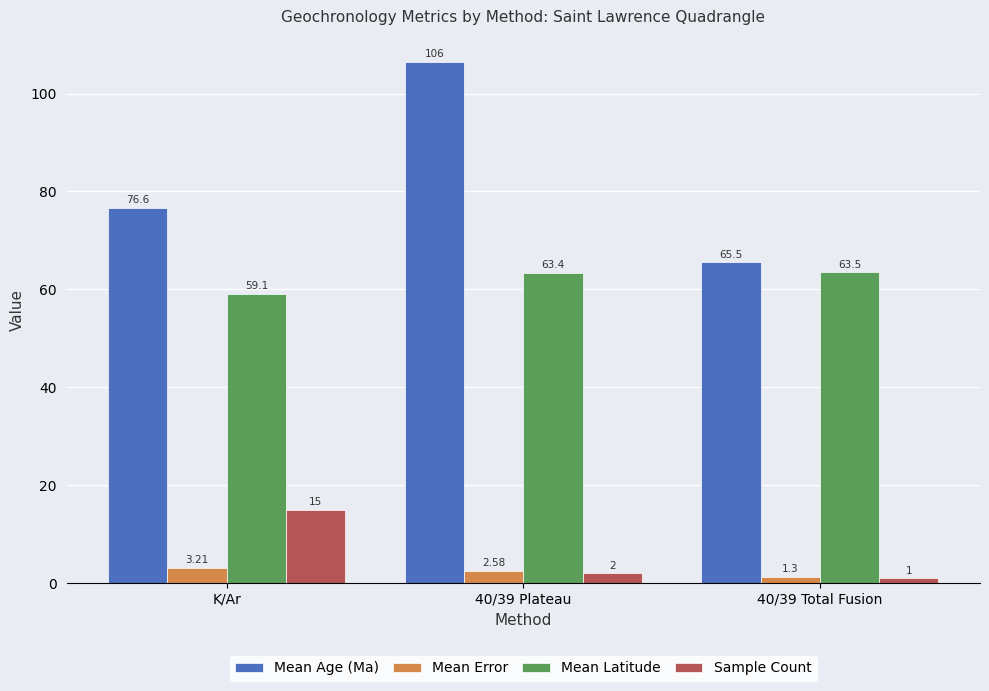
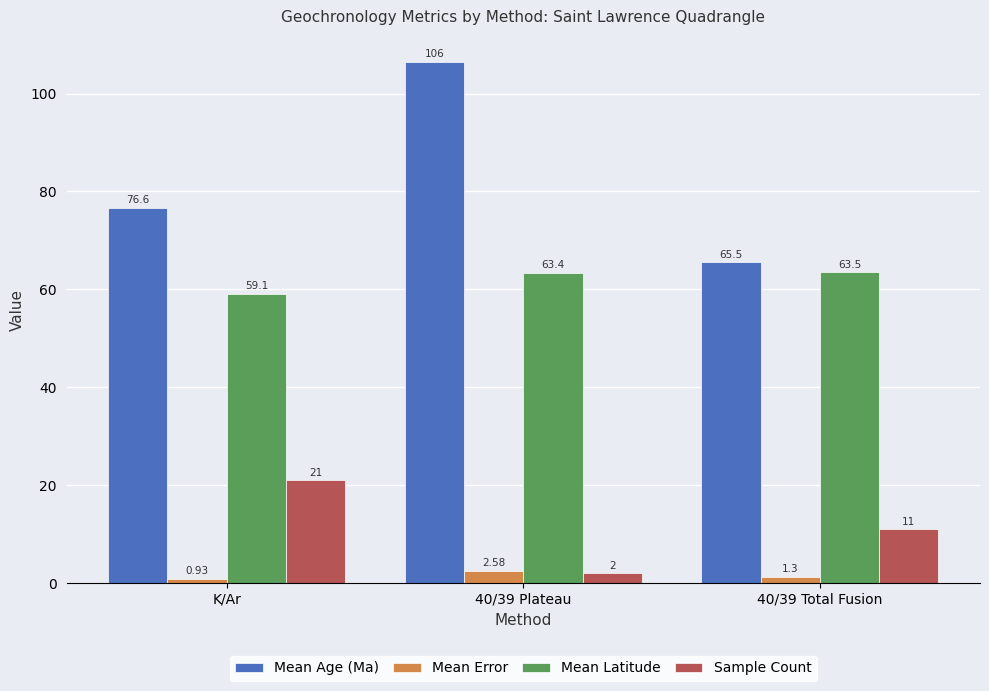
Mean Error, K/Ar: 3.21 -> 0.93
Sample Count, K/Ar: 15 -> 21
Sample Count, 40/39 Total Fusion: 1 -> 11
